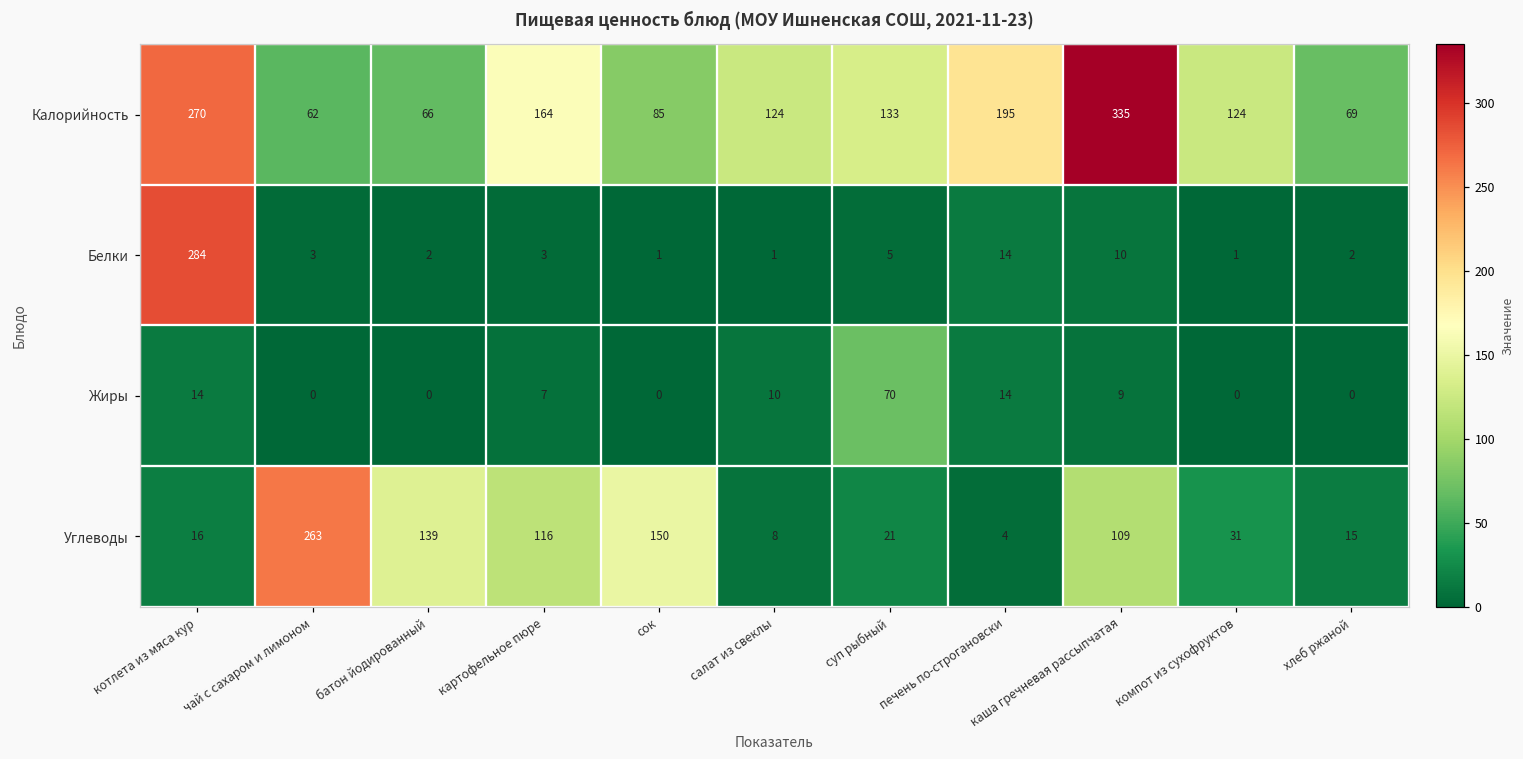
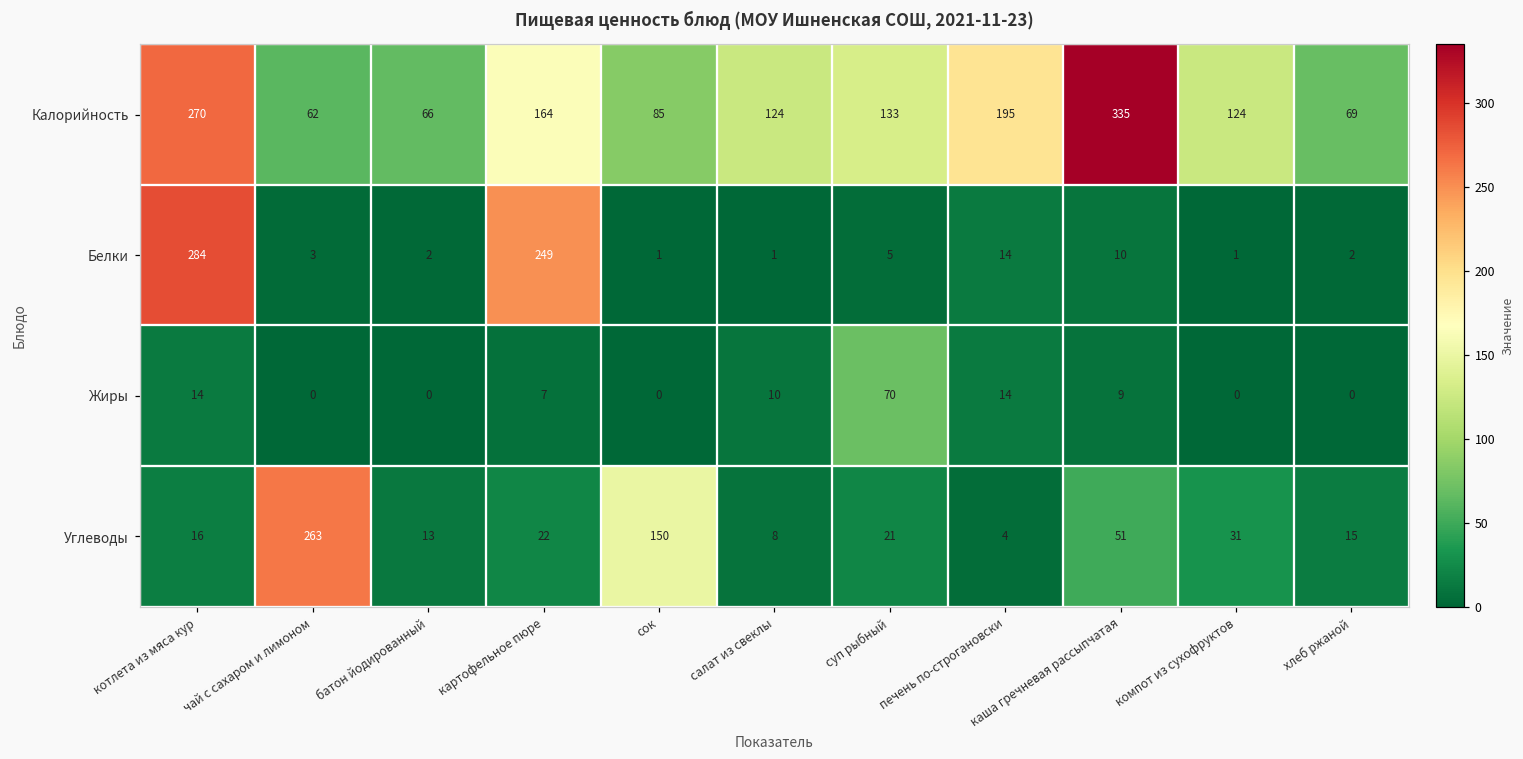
Белки, картофельное пюре: 3 -> 249
Углеводы, батон йодированный: 139 -> 13
Углеводы, картофельное пюре: 116 -> 22
Углеводы, каша гречневая рассыпчатая: 109 -> 51
